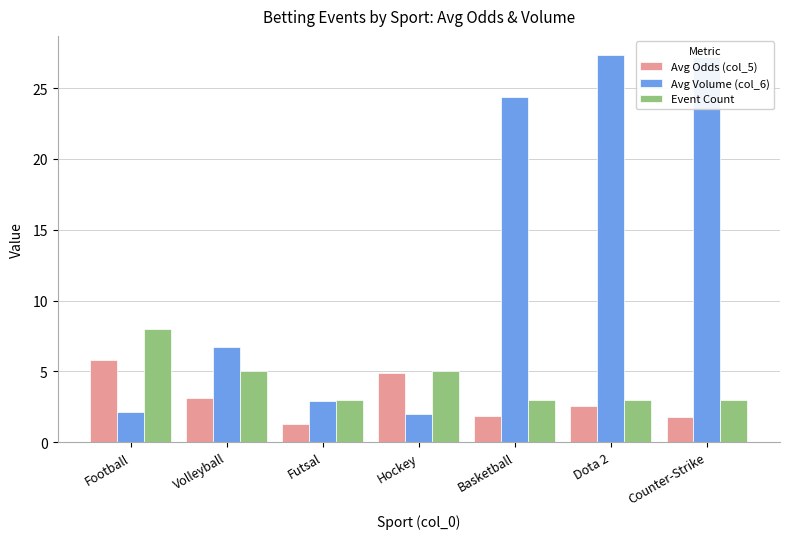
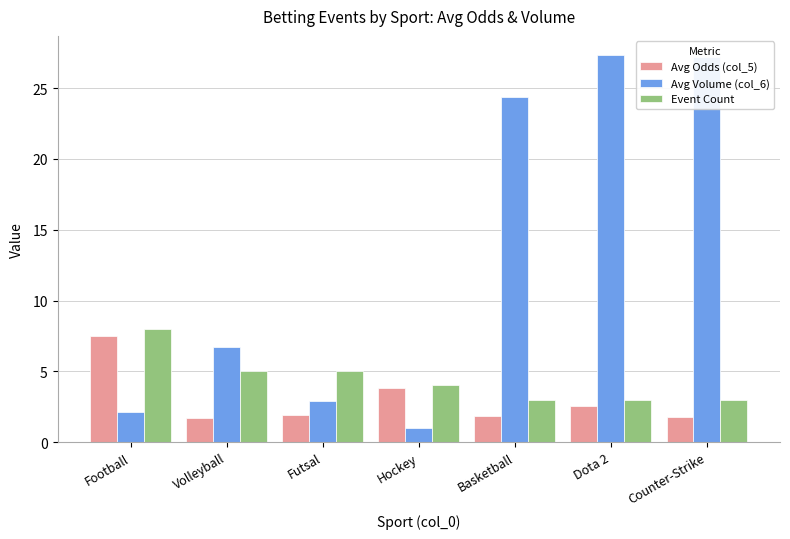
Avg Odds (col_5), Football: 5.8 -> 7.5
Avg Odds (col_5), Volleyball: 3.1 -> 1.7
Avg Odds (col_5), Futsal: 1.3 -> 1.9
Event Count, Futsal: 3 -> 5
Avg Odds (col_5), Hockey: 4.9 -> 3.8
Avg Volume (col_6), Hockey: 2 -> 1
Event Count, Hockey: 5 -> 4
